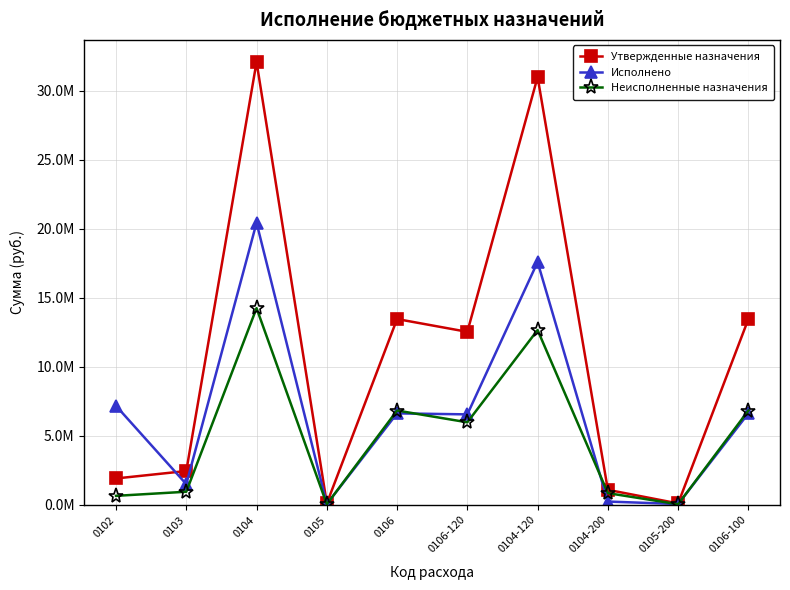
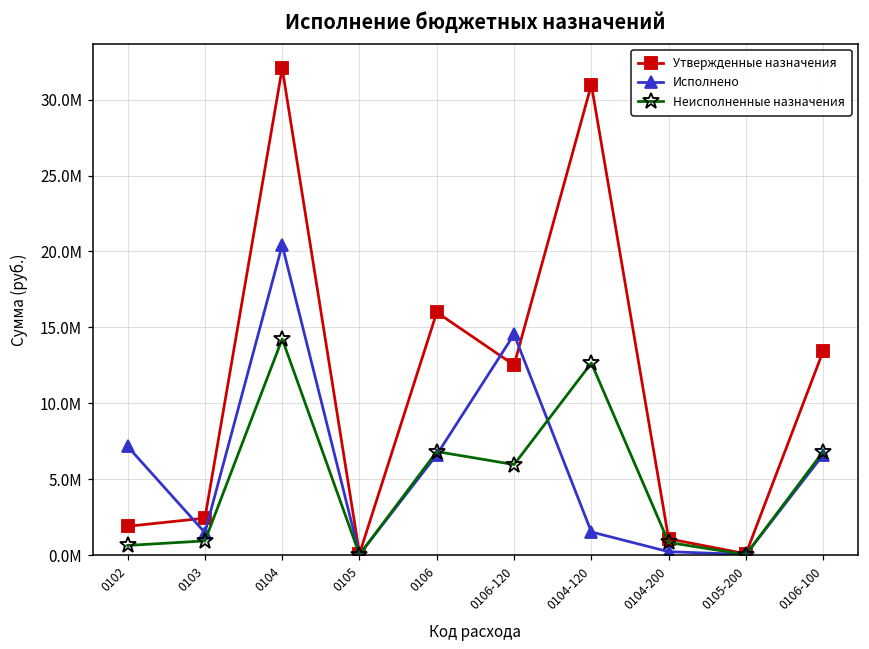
Утвержденные назначения, 0106: 13500000 -> 16000000
Исполнено, 0106-120: 6600000 -> 14500000
Исполнено, 0104-120: 17600000 -> 1500000
